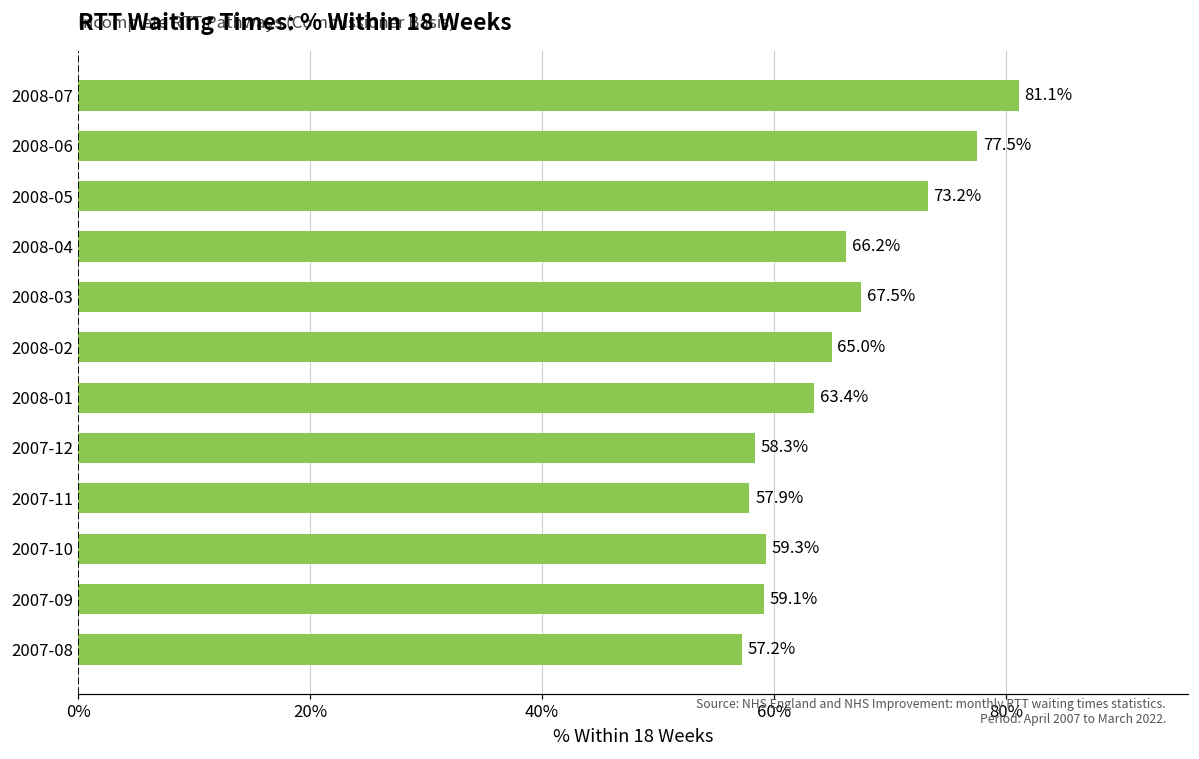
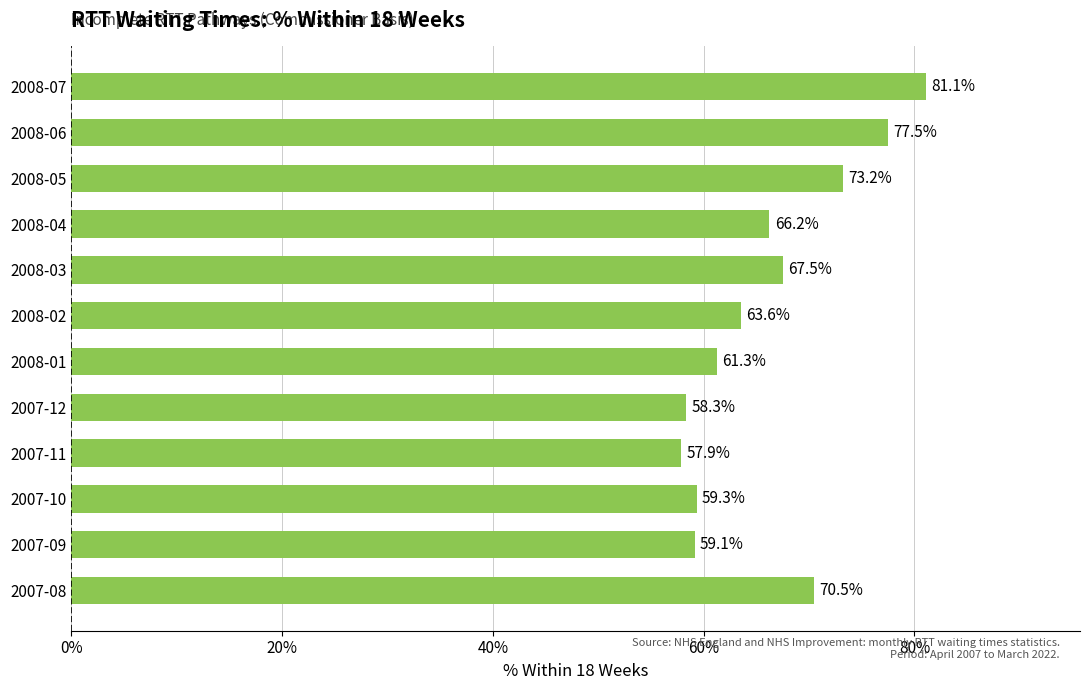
2008-02: 65.0% -> 63.6%
2008-01: 63.4% -> 61.3%
2007-08: 57.2% -> 70.5%
